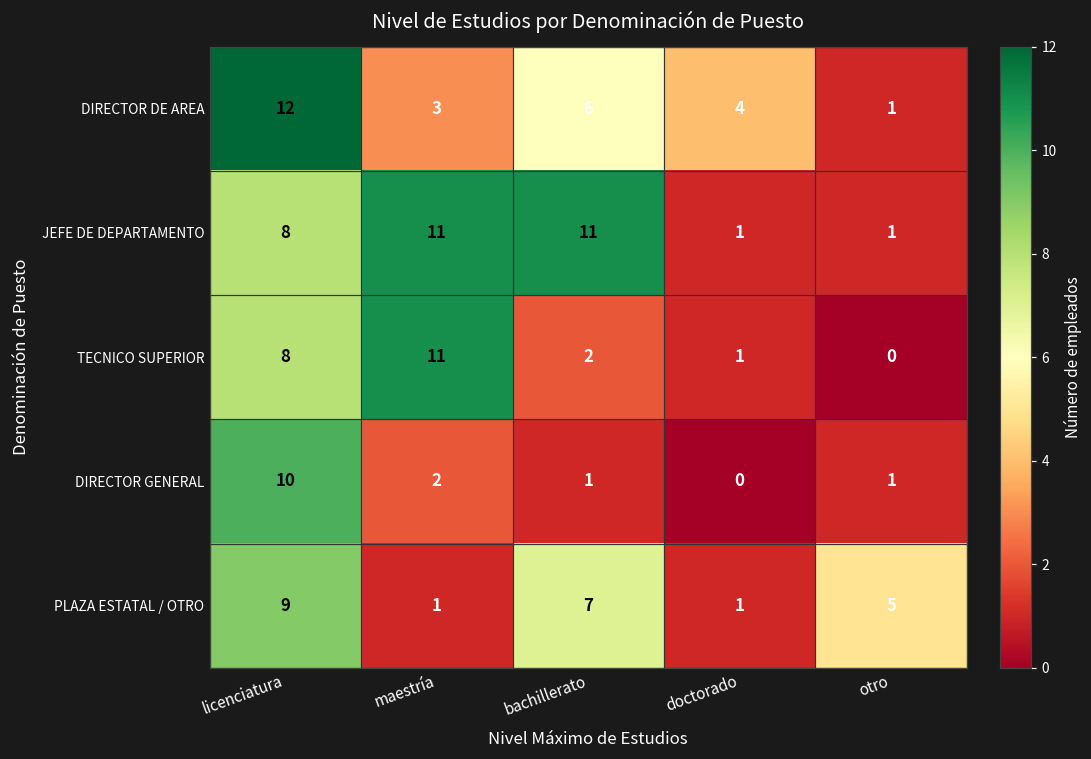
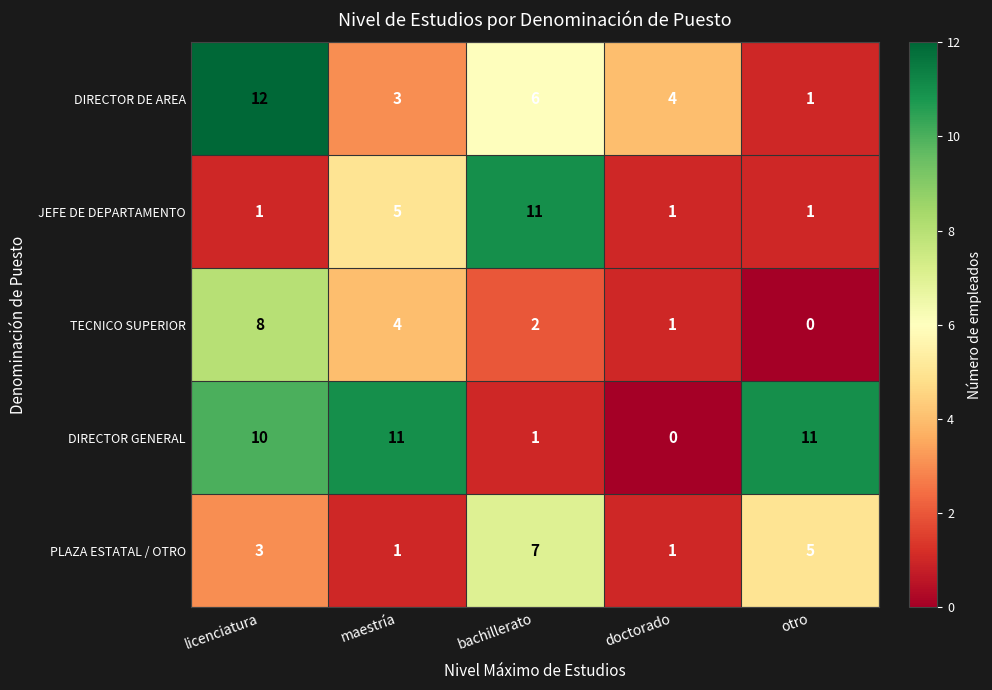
JEFE DE DEPARTAMENTO, licenciatura: 8 -> 1
JEFE DE DEPARTAMENTO, maestría: 11 -> 5
TECNICO SUPERIOR, maestría: 11 -> 4
DIRECTOR GENERAL, maestría: 2 -> 11
DIRECTOR GENERAL, otro: 1 -> 11
PLAZA ESTATAL / OTRO, licenciatura: 9 -> 3
